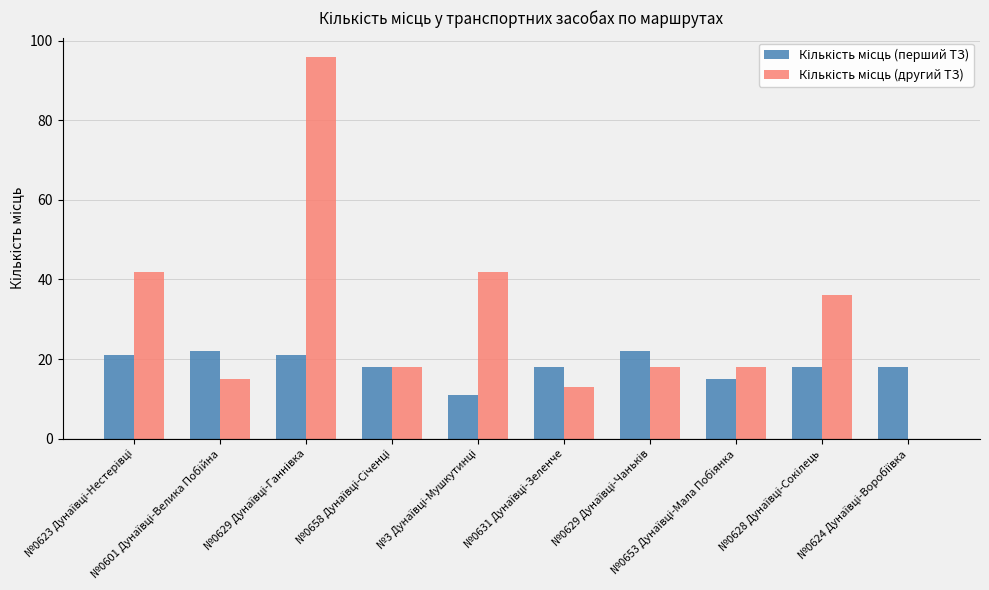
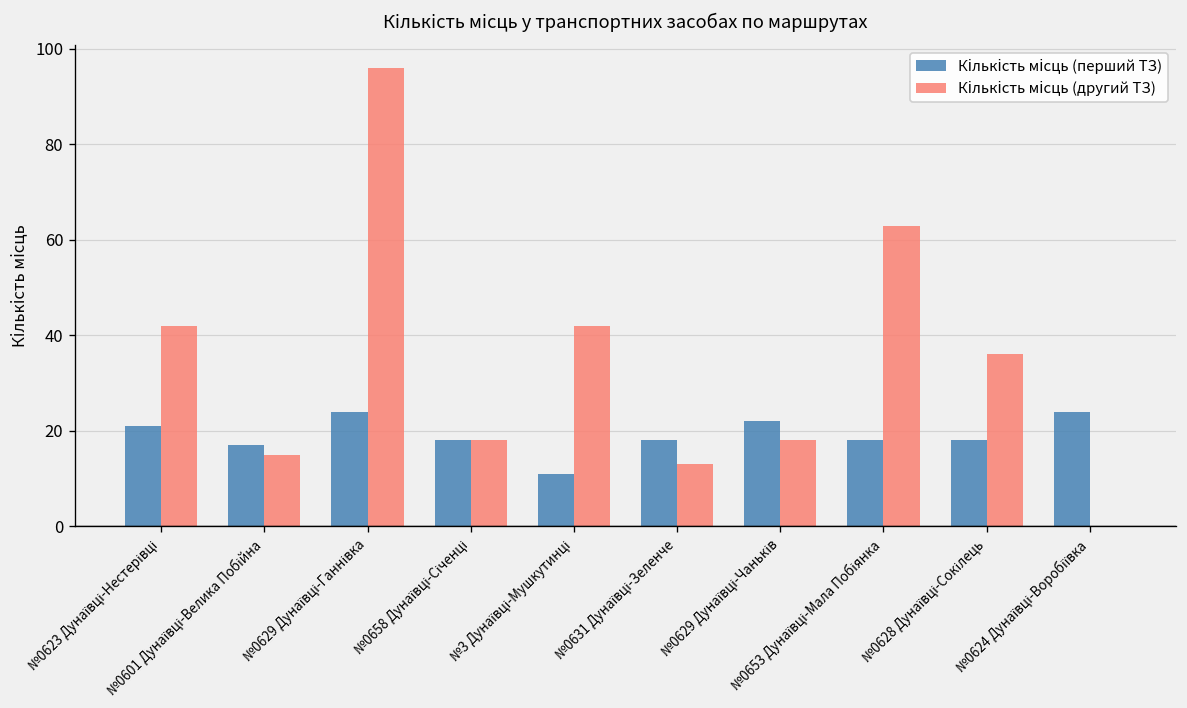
Кількість місць (перший ТЗ), №0601 Дунаївці-Велика Побійна: 22 -> 17
Кількість місць (перший ТЗ), №0629 Дунаївці-Ганнівка: 21 -> 24
Кількість місць (перший ТЗ), №0653 Дунаївці-Мала Побіянка: 15 -> 18
Кількість місць (другий ТЗ), №0653 Дунаївці-Мала Побіянка: 18 -> 63
Кількість місць (перший ТЗ), №0624 Дунаївці-Воробіївка: 18 -> 24
